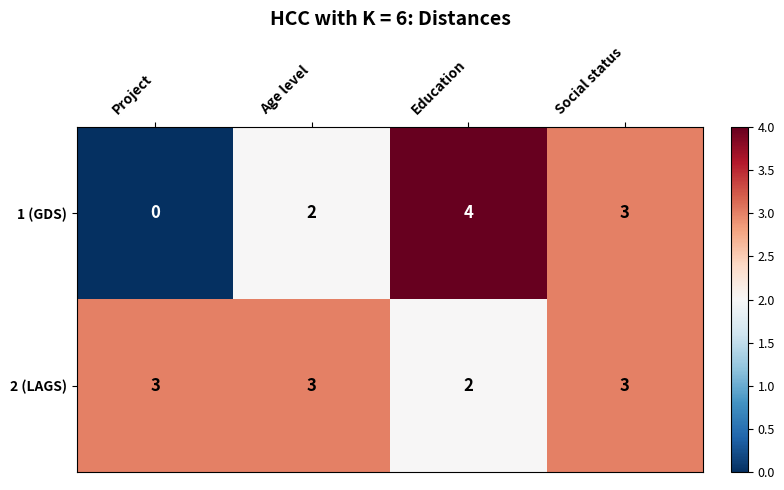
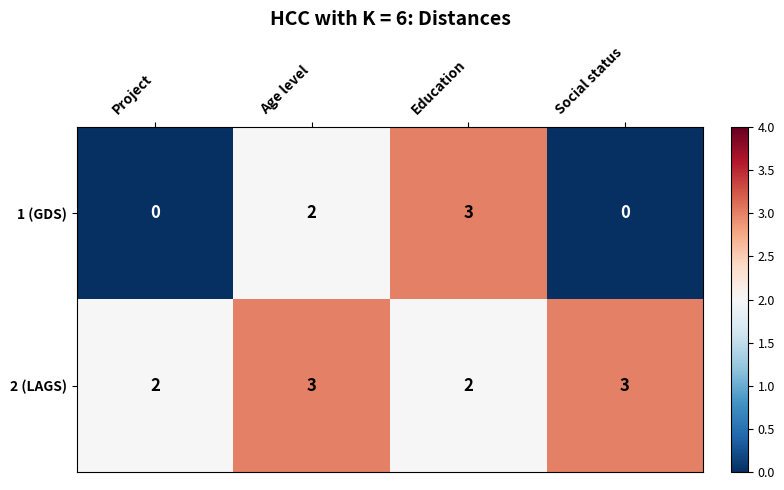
1 (GDS), Education: 4 -> 3
1 (GDS), Social status: 3 -> 0
2 (LAGS), Project: 3 -> 2
